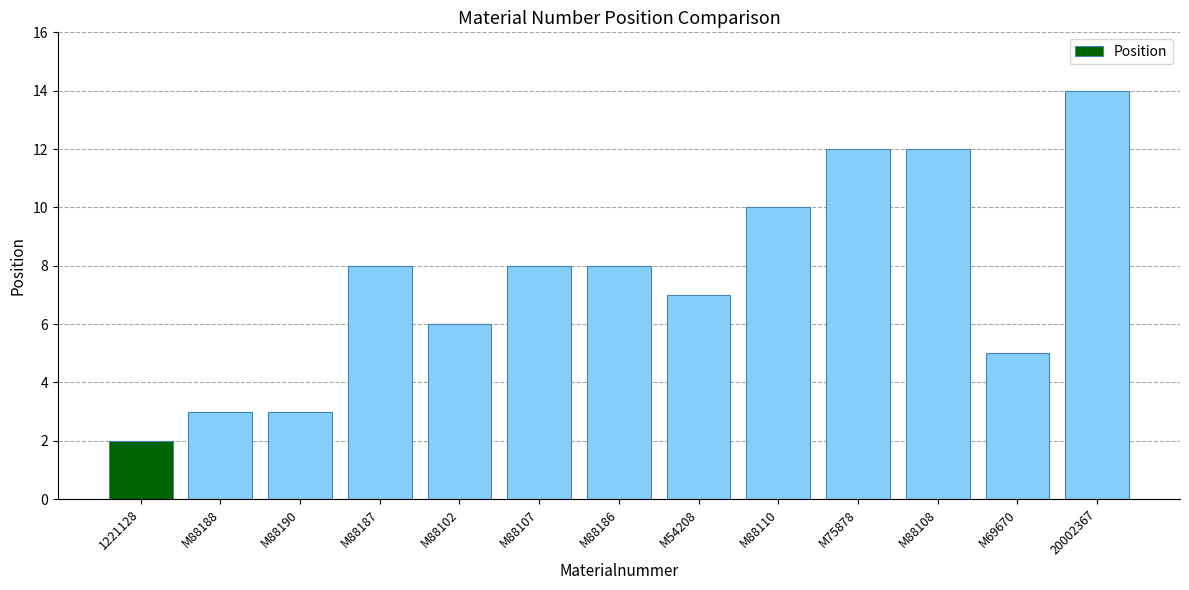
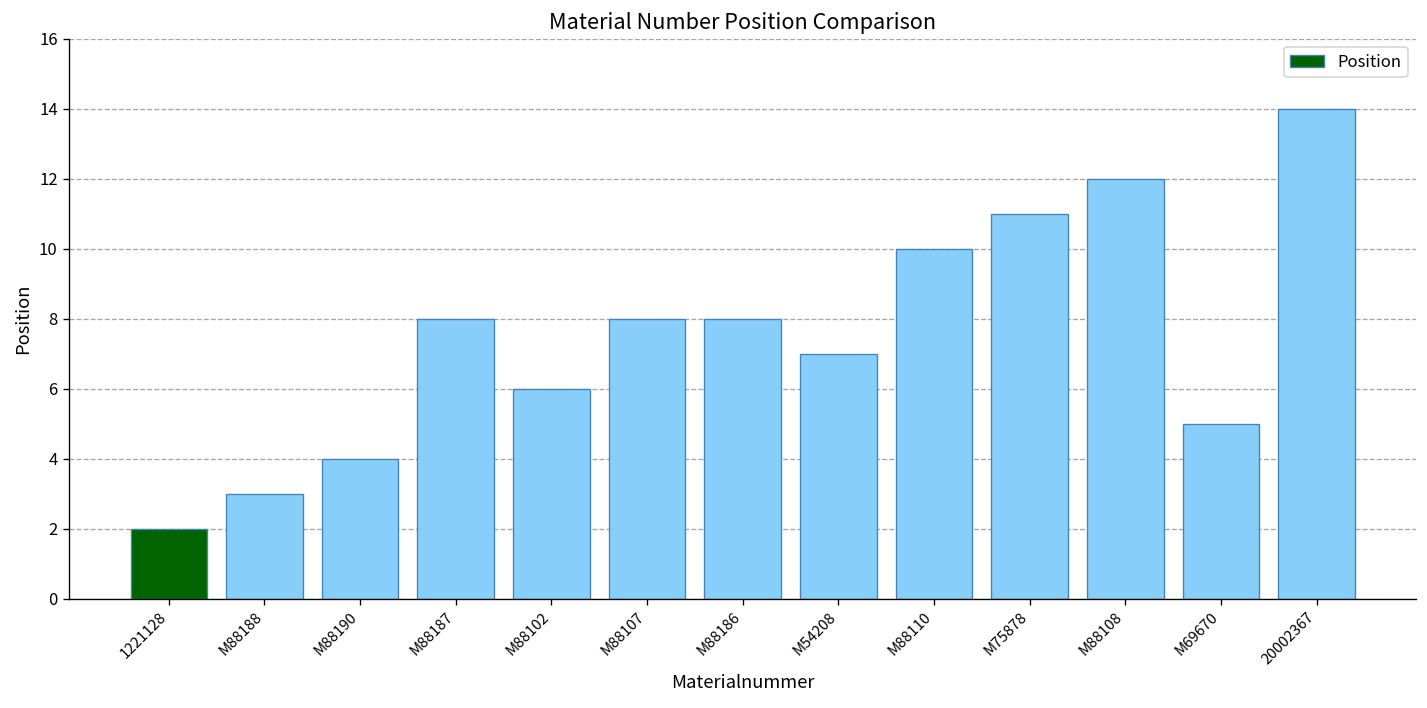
M88190: 3 -> 4
M75878: 12 -> 11
